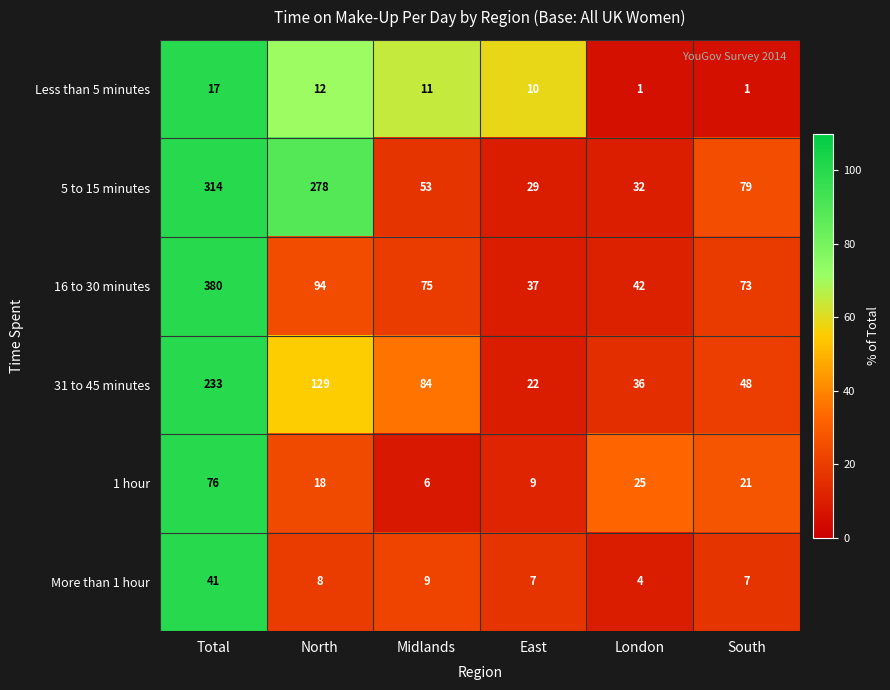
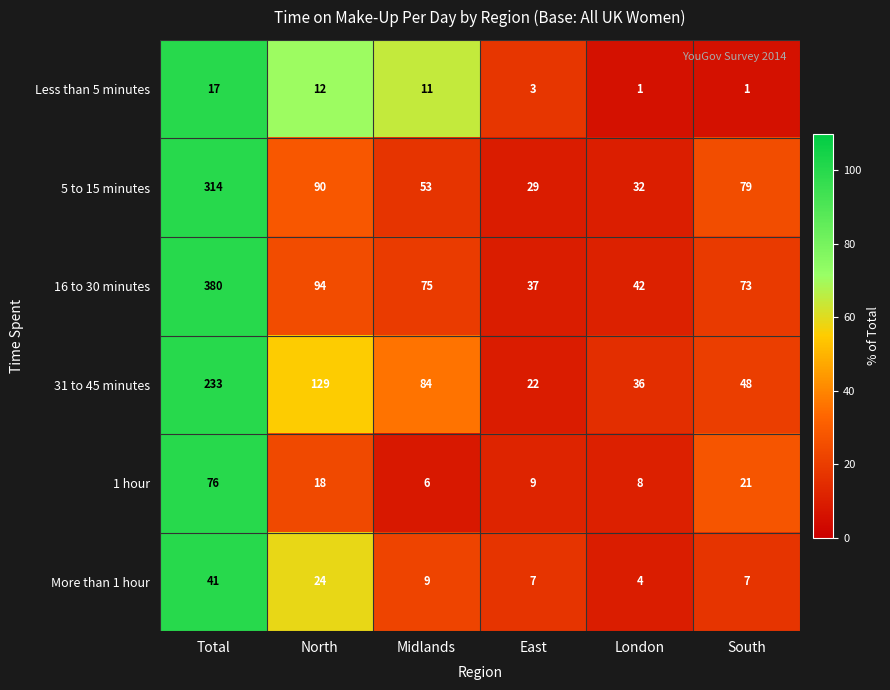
Less than 5 minutes, East: 10 -> 3
5 to 15 minutes, North: 278 -> 90
1 hour, London: 25 -> 8
More than 1 hour, North: 8 -> 24
